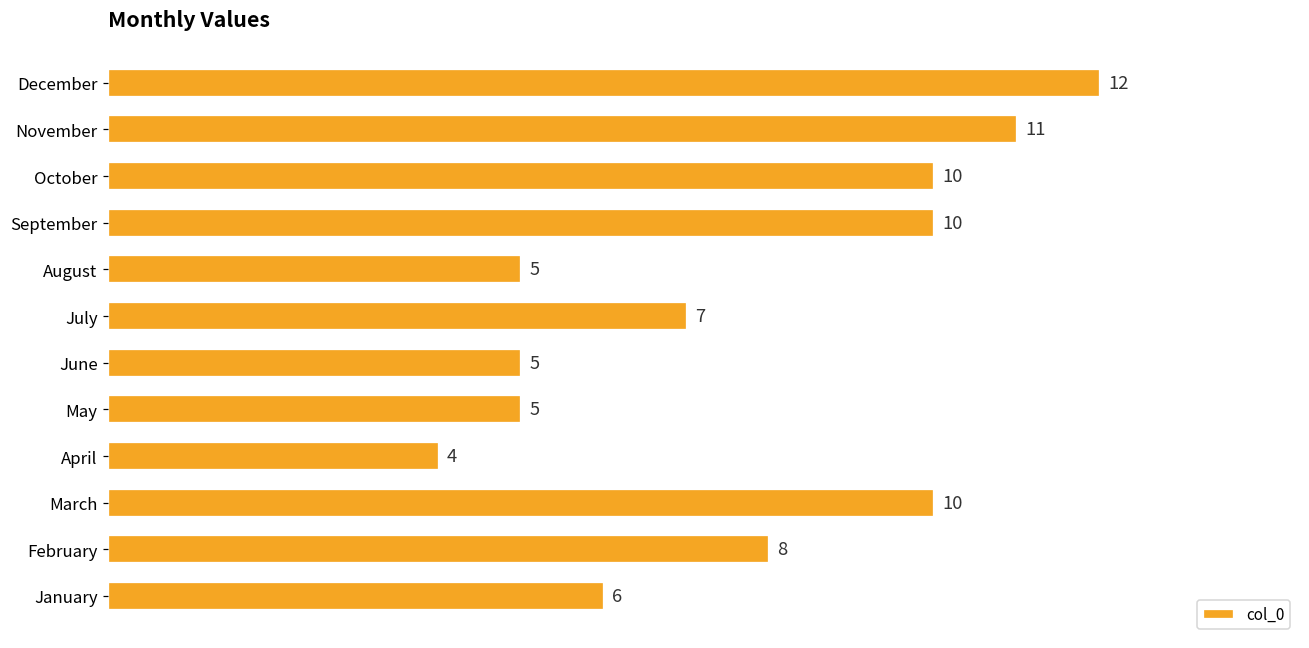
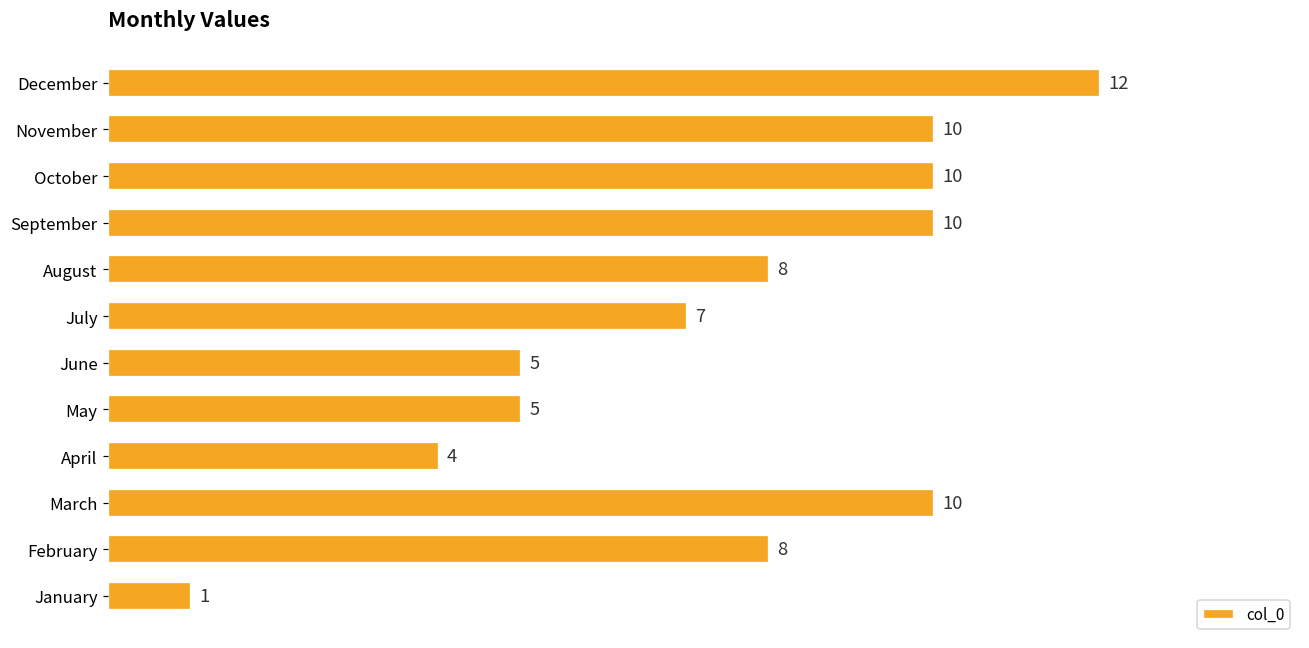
November: 11 -> 10
August: 5 -> 8
January: 6 -> 1
